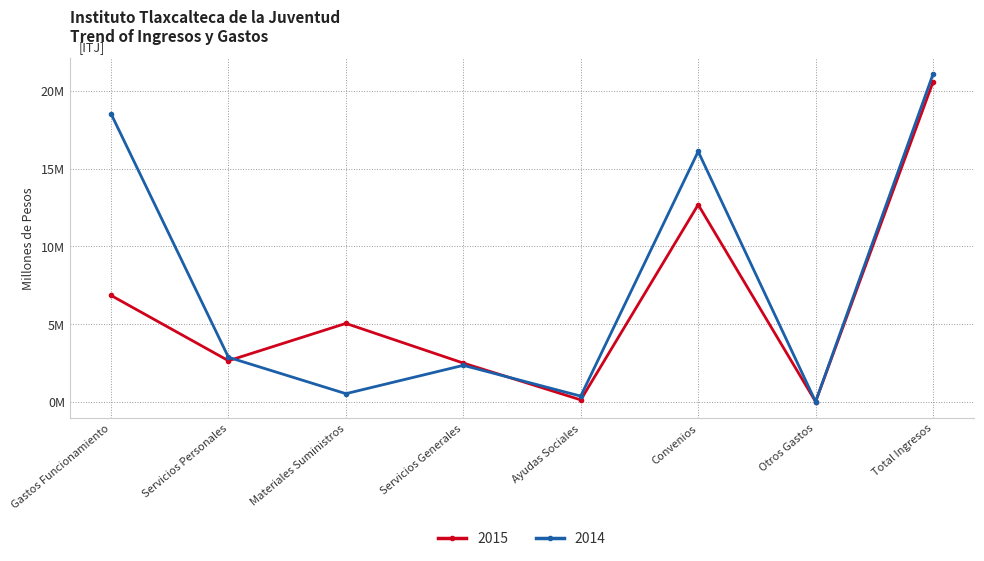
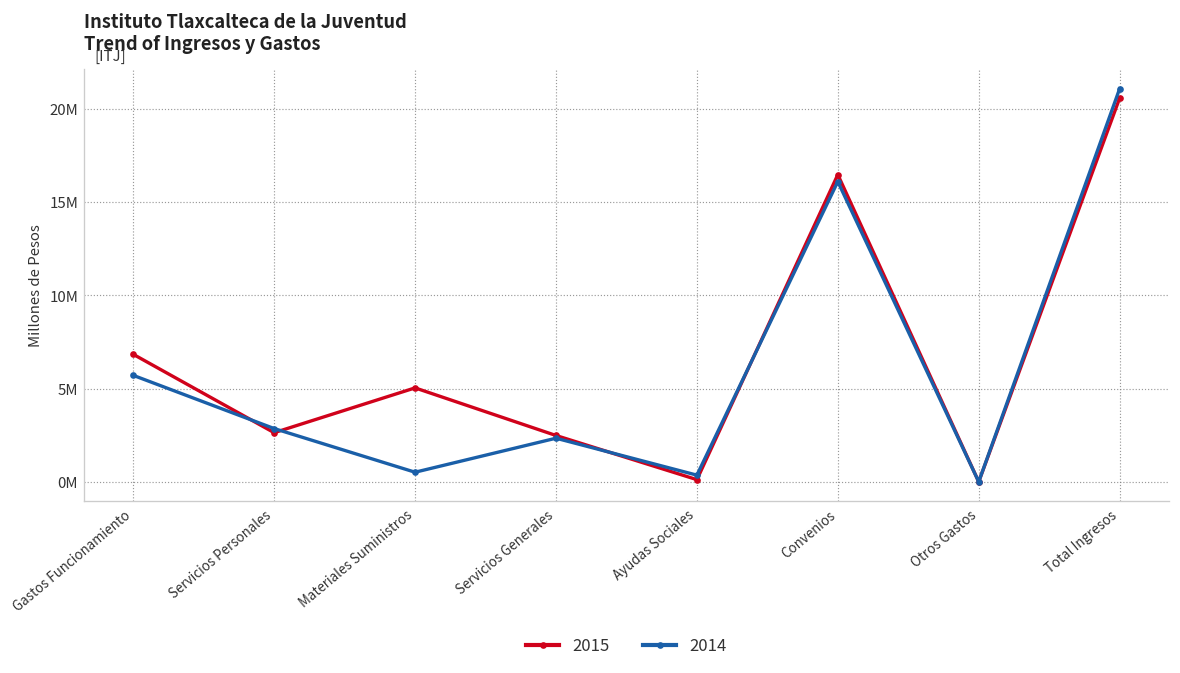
2014, Gastos Funcionamiento: 18500000 -> 5700000
2015, Convenios: 12700000 -> 16500000
